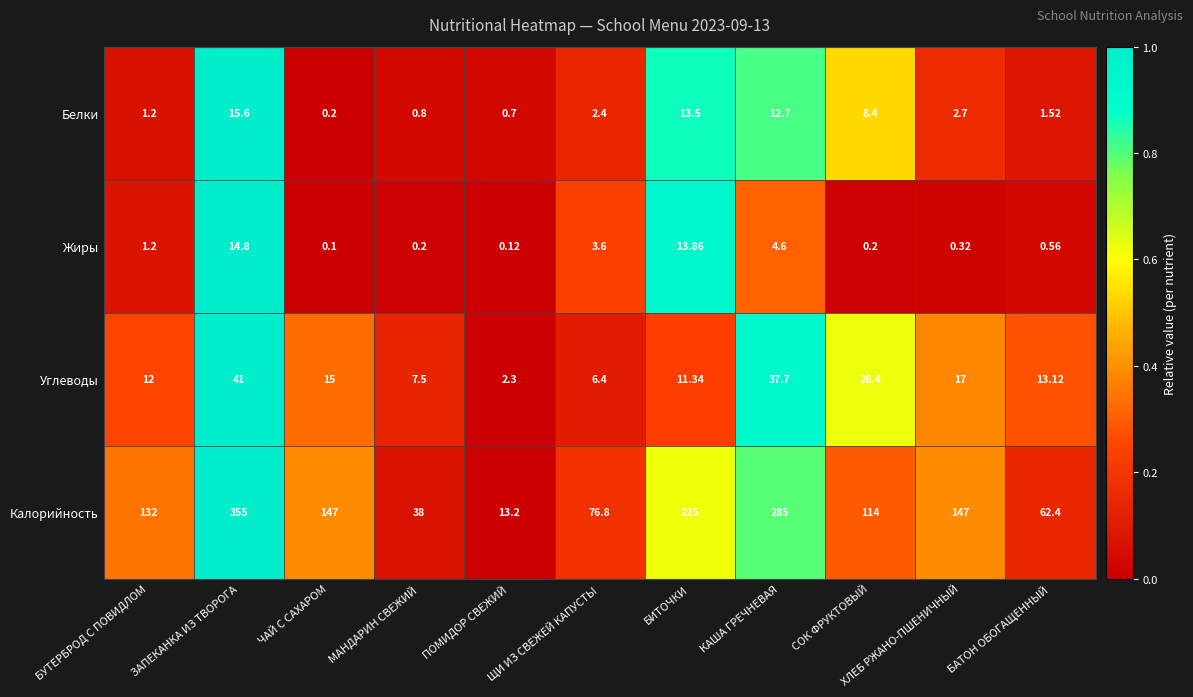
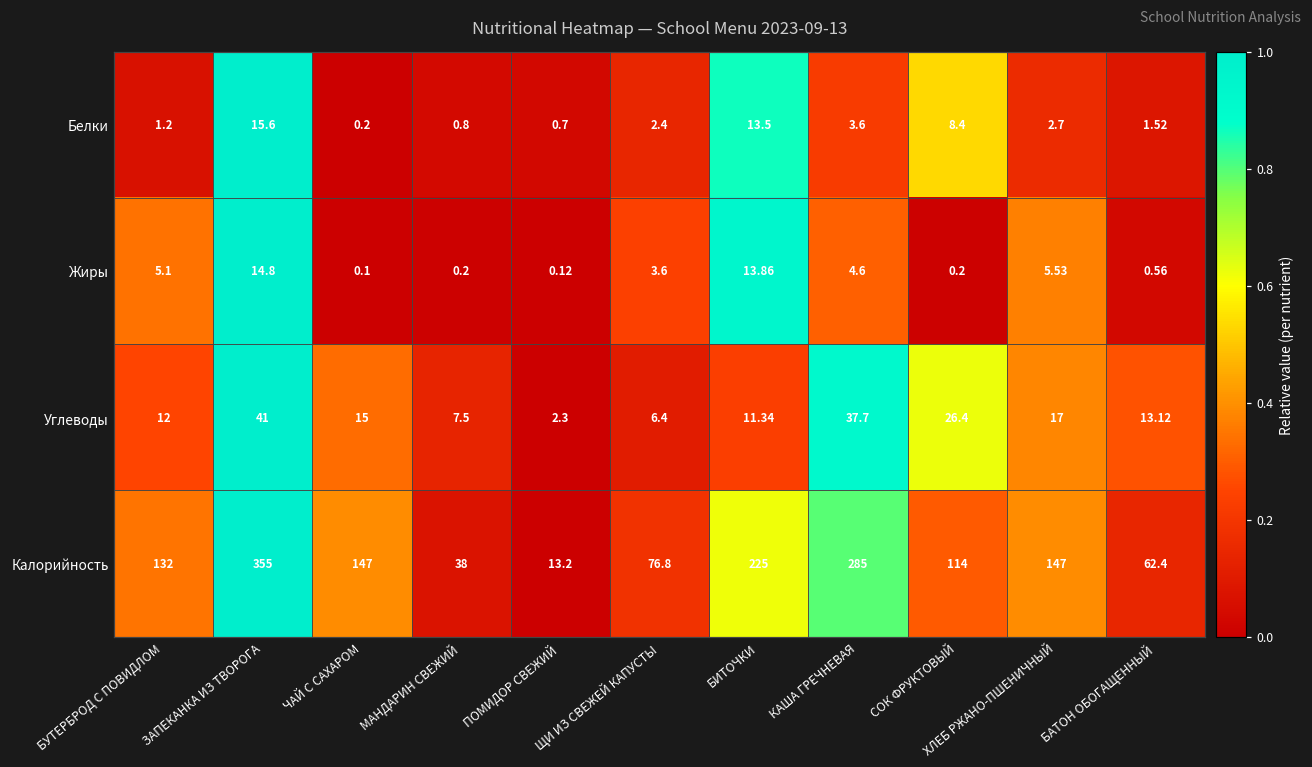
Белки, КАША ГРЕЧНЕВАЯ: 12.7 -> 3.6
Жиры, БУТЕРБРОД С ПОВИДЛОМ: 1.2 -> 5.1
Жиры, ХЛЕБ РЖАНО-ПШЕНИЧНЫЙ: 0.32 -> 5.53
